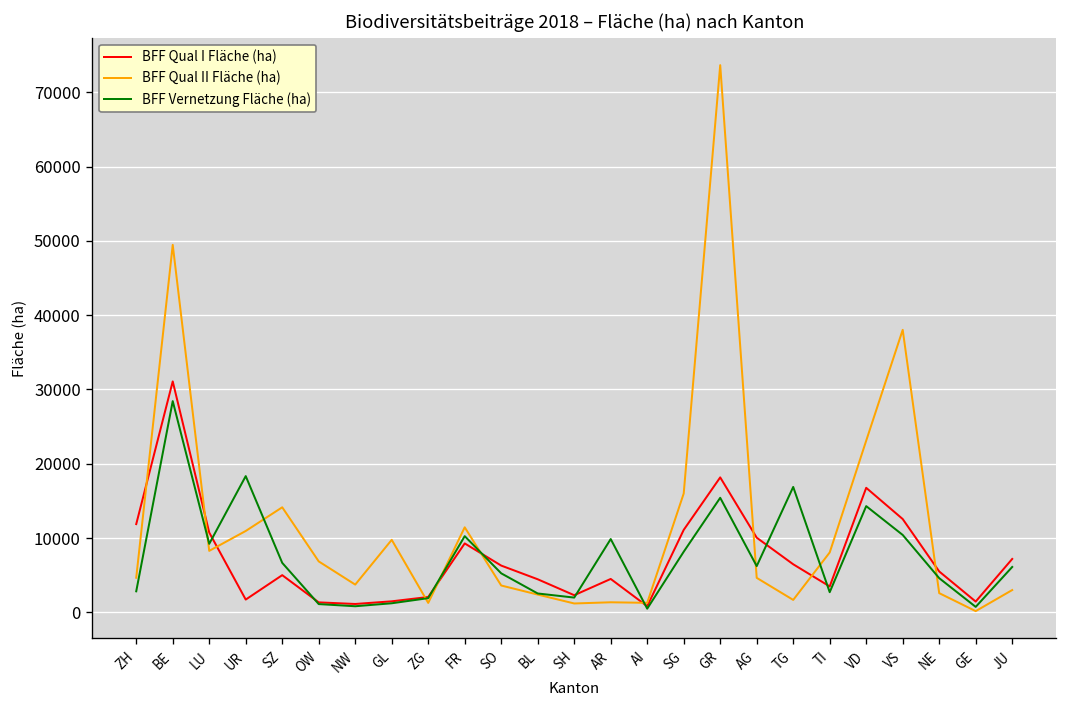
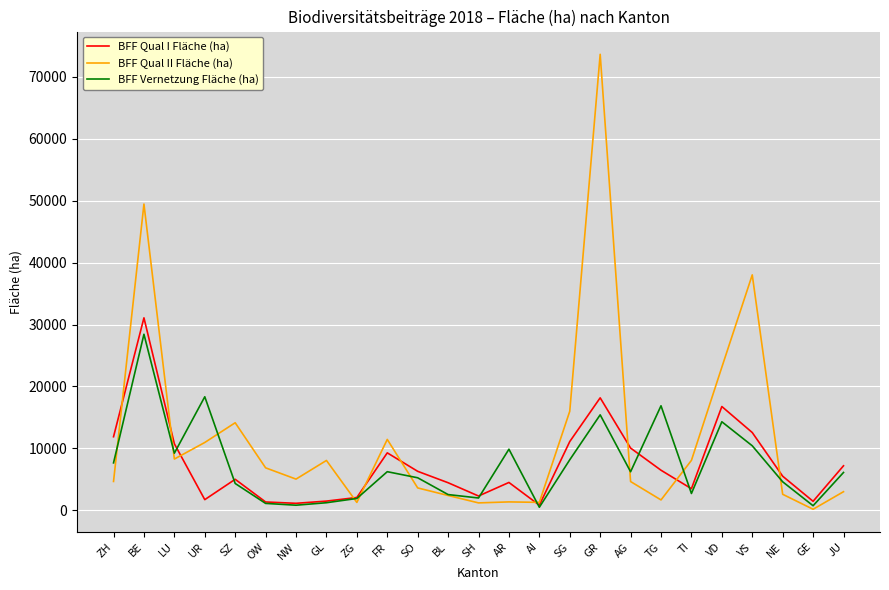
BFF Vernetzung Fläche (ha), ZH: 3000 -> 8000
BFF Vernetzung Fläche (ha), SZ: 7000 -> 4000
BFF Qual II Fläche (ha), NW: 4000 -> 5000
BFF Qual II Fläche (ha), GL: 10000 -> 8000
BFF Vernetzung Fläche (ha), FR: 10000 -> 6000
